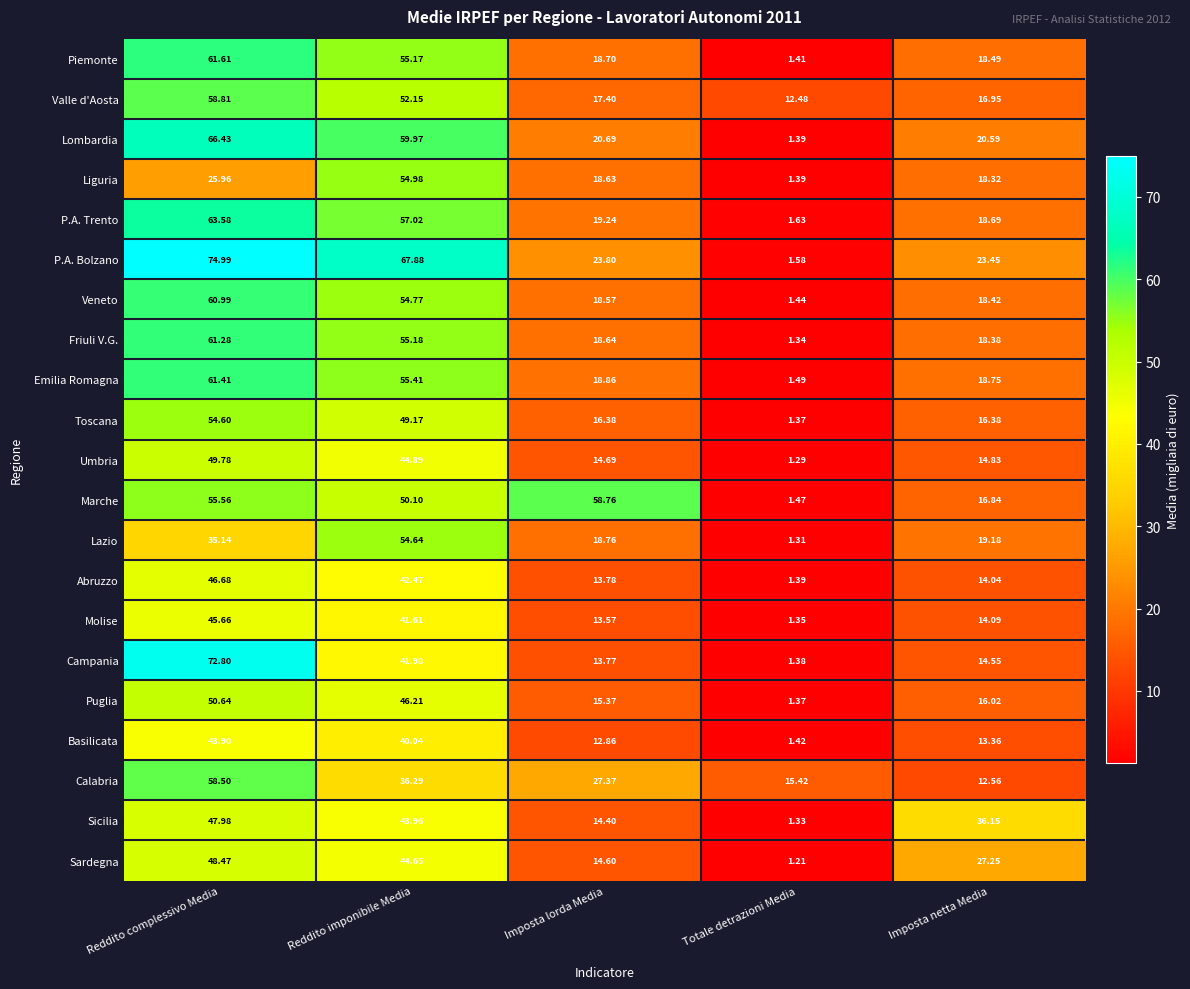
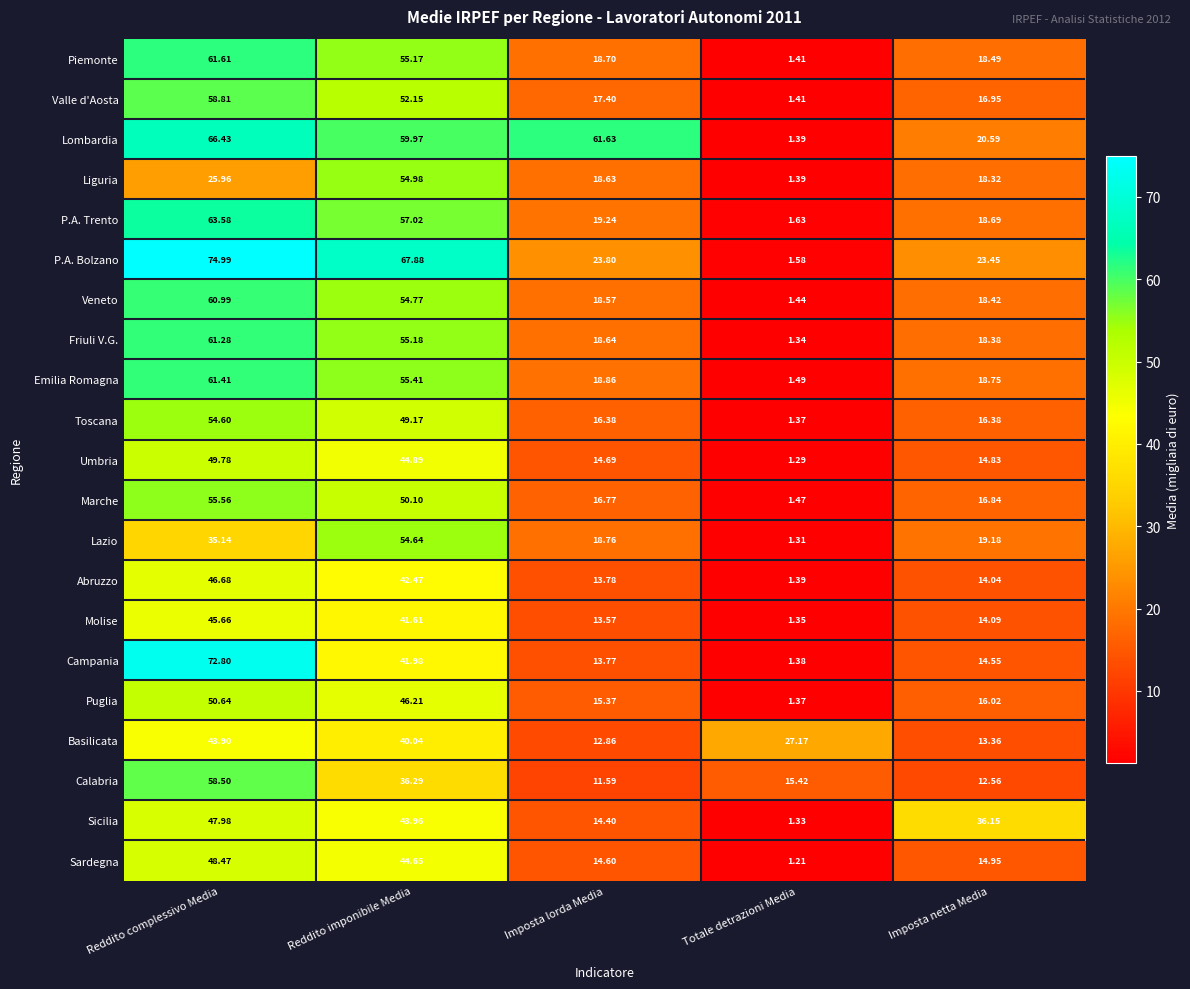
Valle d'Aosta, Totale detrazioni Media: 12.48 -> 1.41
Lombardia, Imposta lorda Media: 20.69 -> 61.63
Marche, Imposta lorda Media: 58.76 -> 16.77
Basilicata, Totale detrazioni Media: 1.42 -> 27.17
Calabria, Imposta lorda Media: 27.37 -> 11.59
Sardegna, Imposta netta Media: 27.25 -> 14.95
